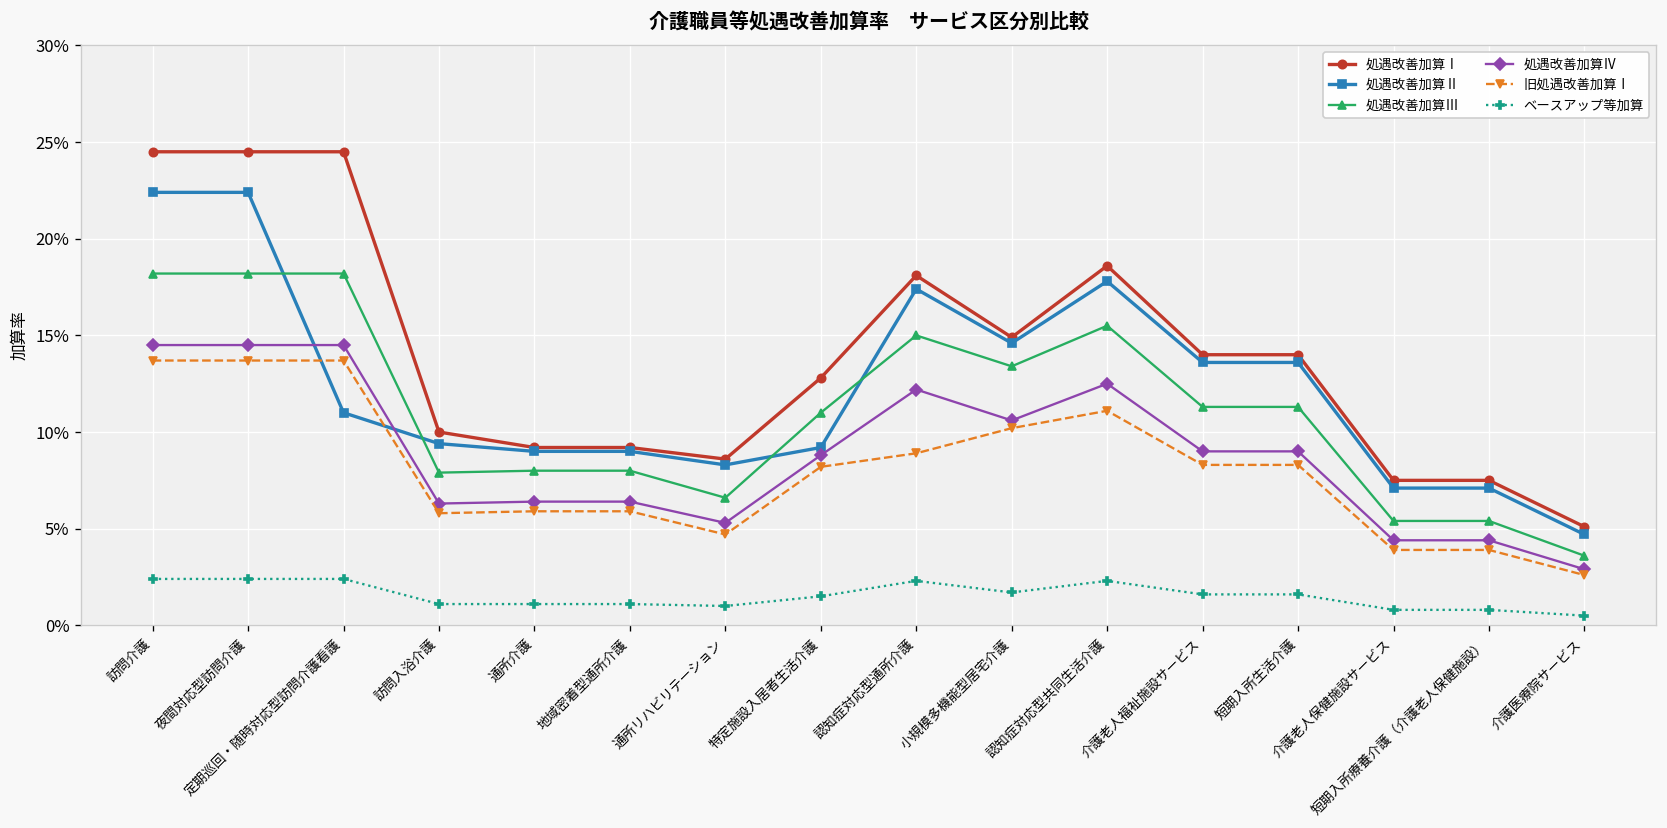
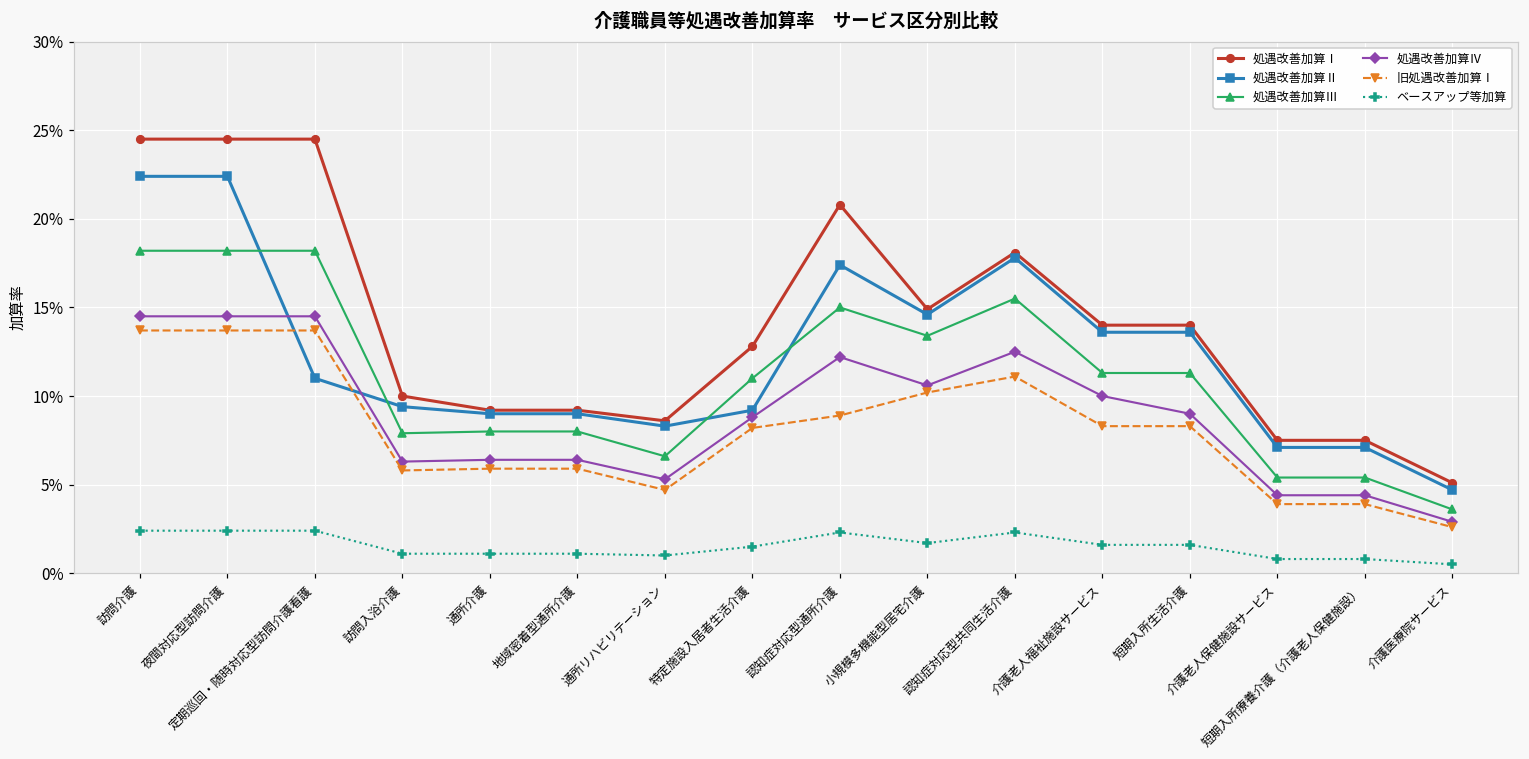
処遇改善加算Ⅰ, 認知症対応型通所介護: 18.1% -> 20.8%
処遇改善加算Ⅰ, 認知症対応型共同生活介護: 18.6% -> 18.1%
処遇改善加算Ⅳ, 介護老人福祉施設サービス: 9.0% -> 10.0%
